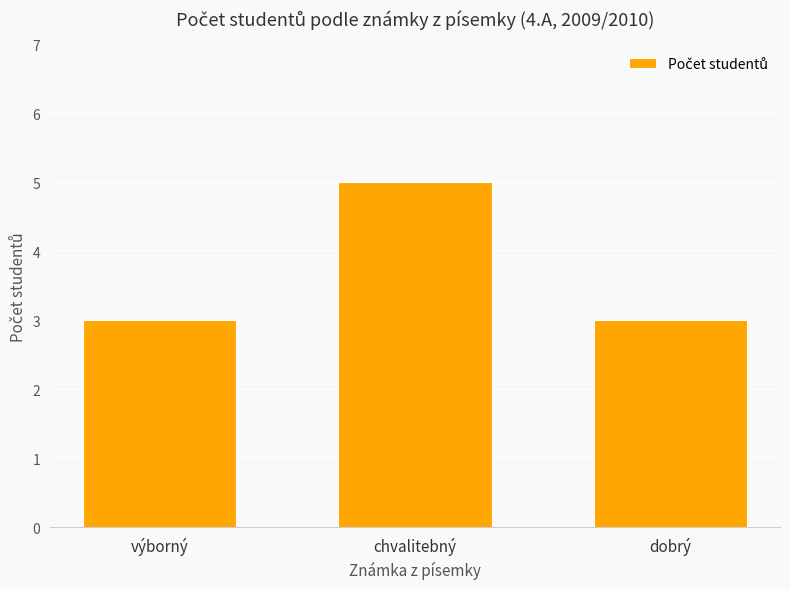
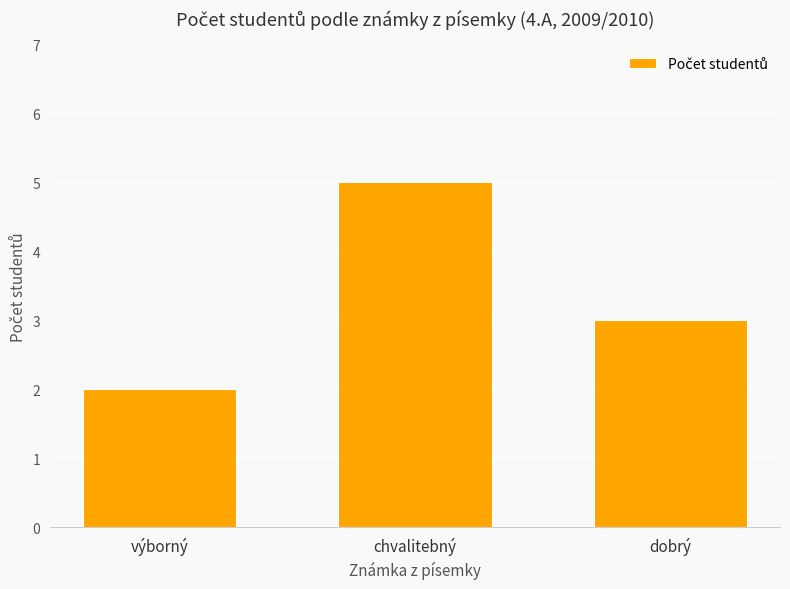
výborný: 3 -> 2
